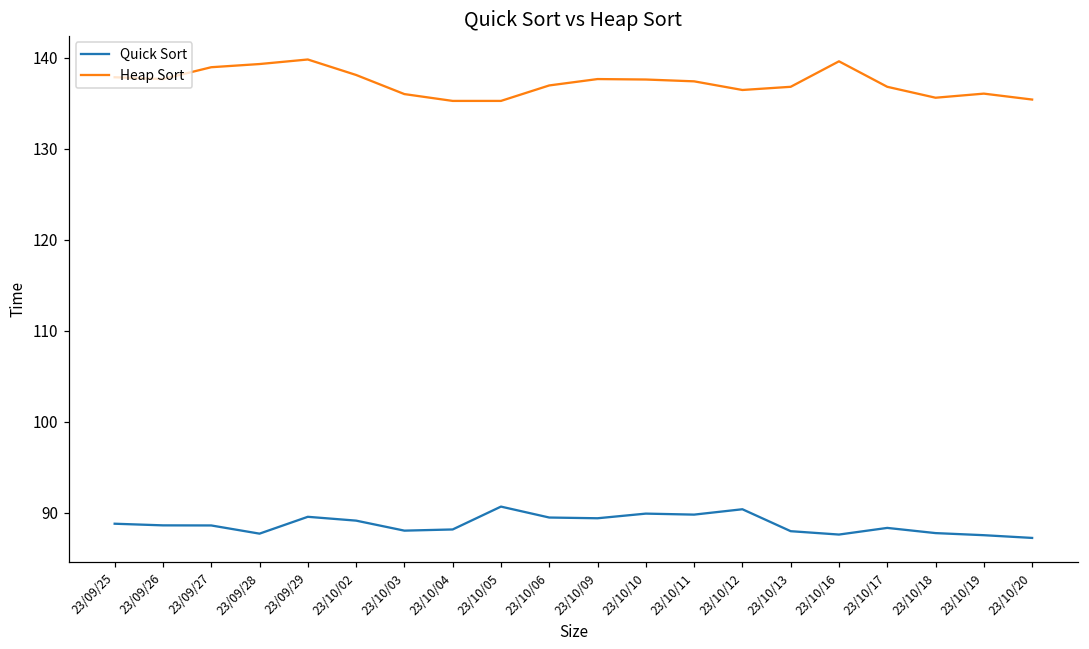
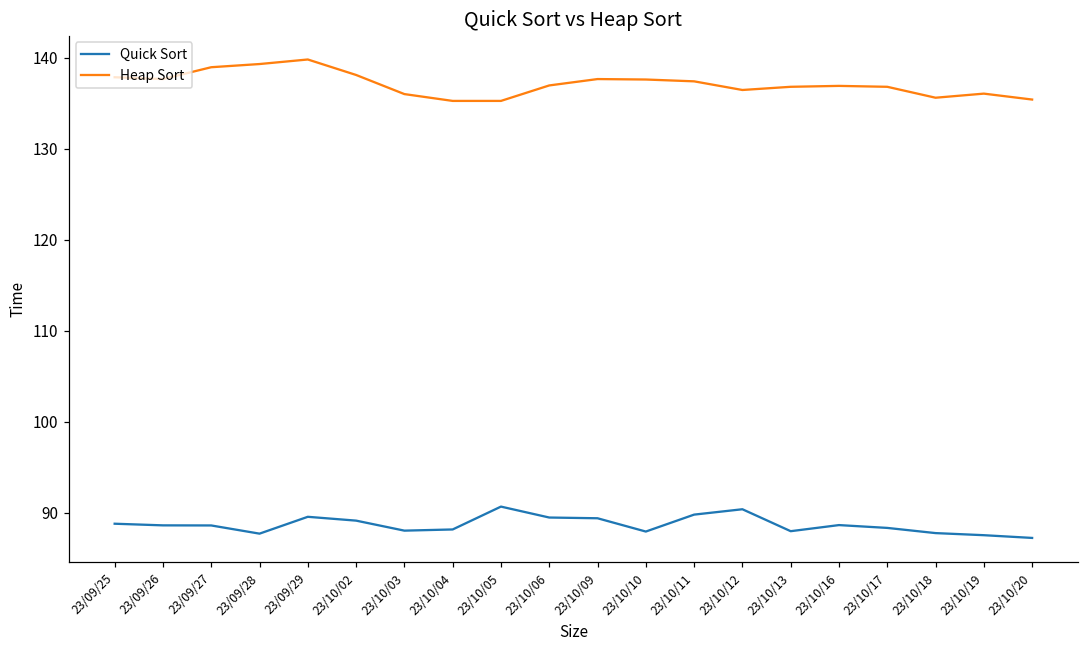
Quick Sort, 23/10/10: 90 -> 88
Quick Sort, 23/10/16: 88 -> 89
Heap Sort, 23/10/16: 140 -> 137
